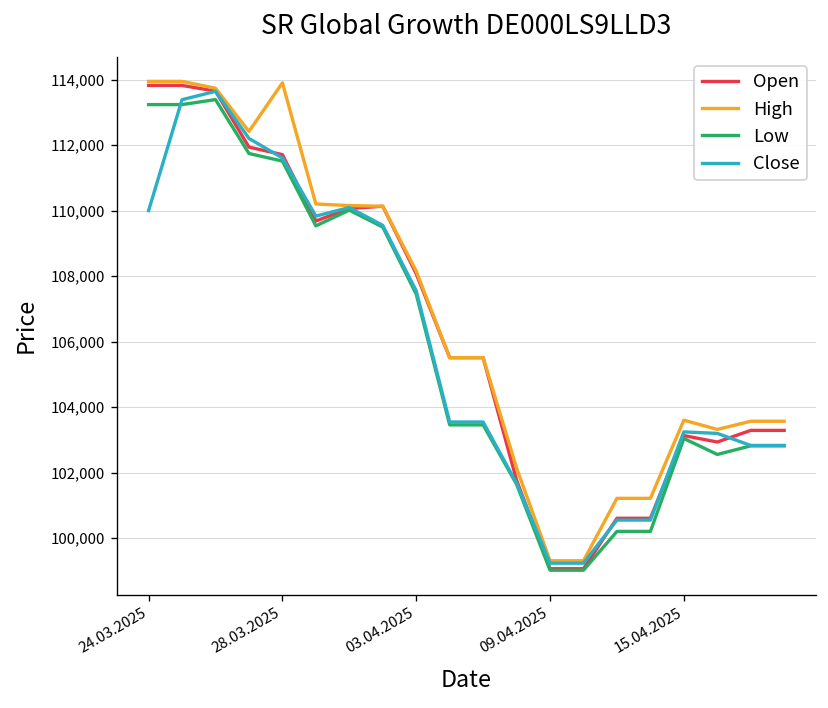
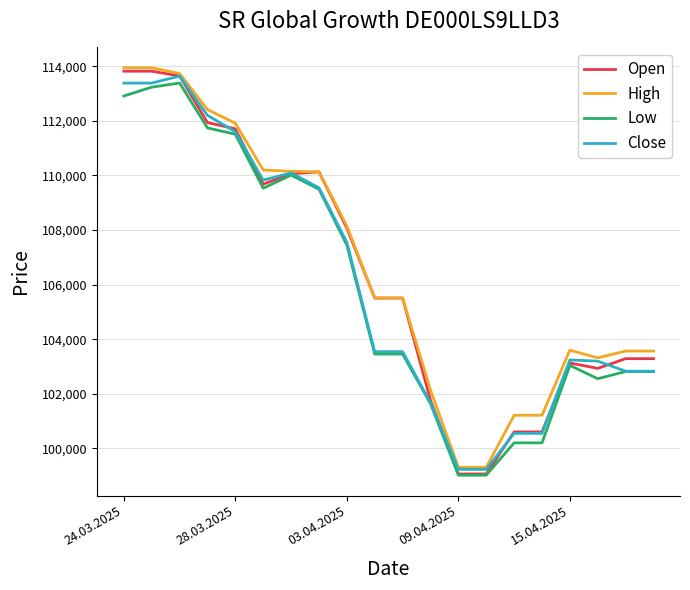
Low, 24.03.2025: 113,200 -> 112,900
Close, 24.03.2025: 110,000 -> 113,400
High, 28.03.2025: 113,900 -> 111,900
